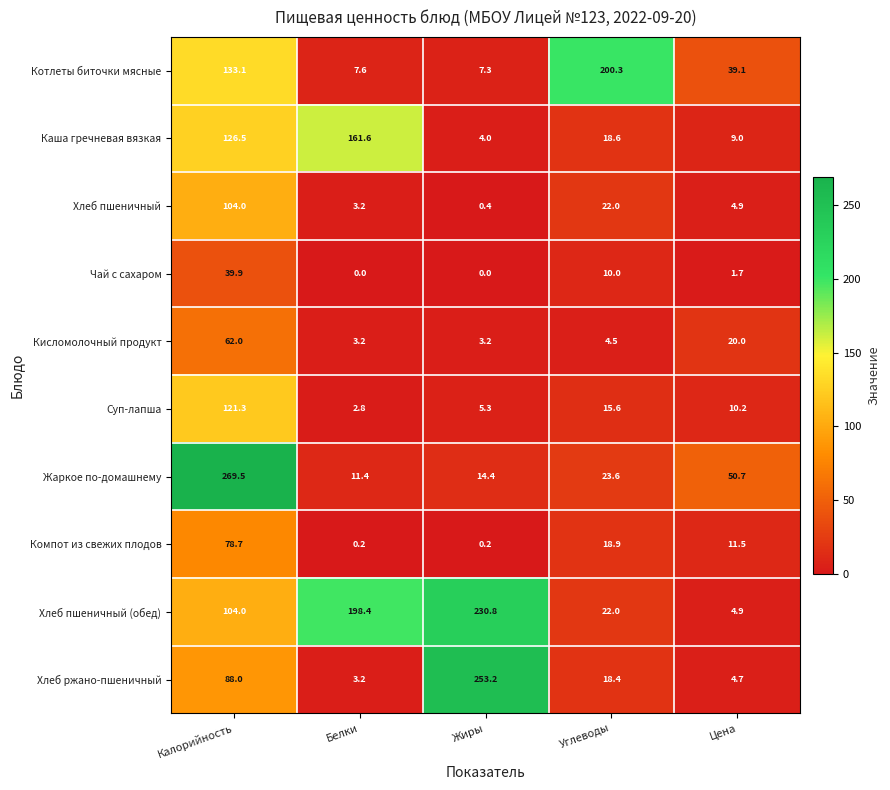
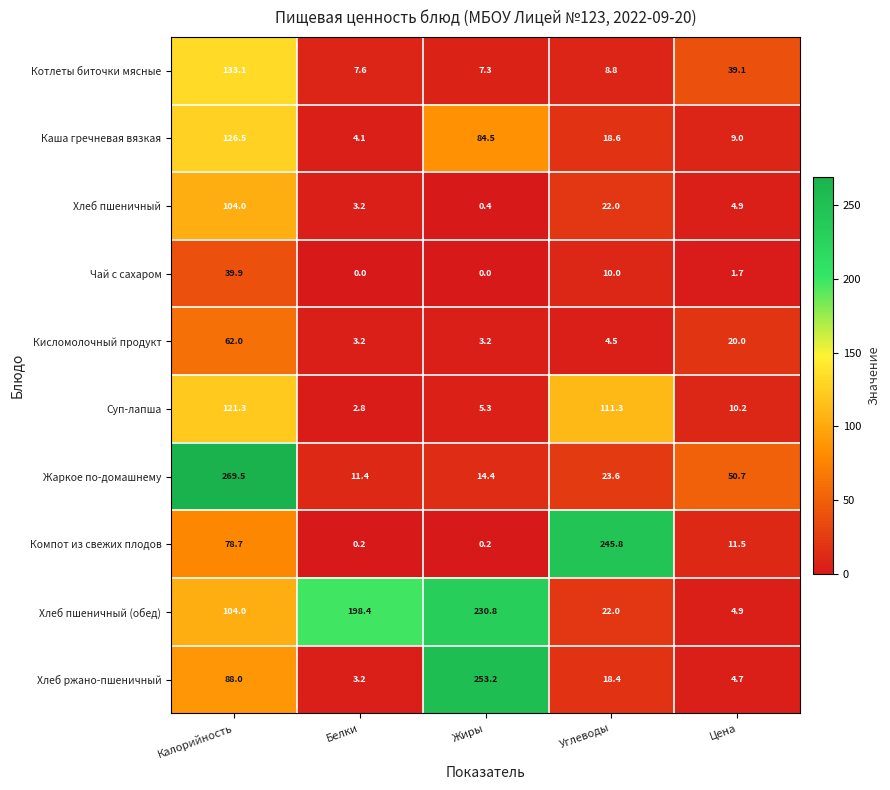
Котлеты биточки мясные, Углеводы: 200.3 -> 8.8
Каша гречневая вязкая, Белки: 161.6 -> 4.1
Каша гречневая вязкая, Жиры: 4.0 -> 84.5
Суп-лапша, Углеводы: 15.6 -> 111.3
Компот из свежих плодов, Углеводы: 18.9 -> 245.8
